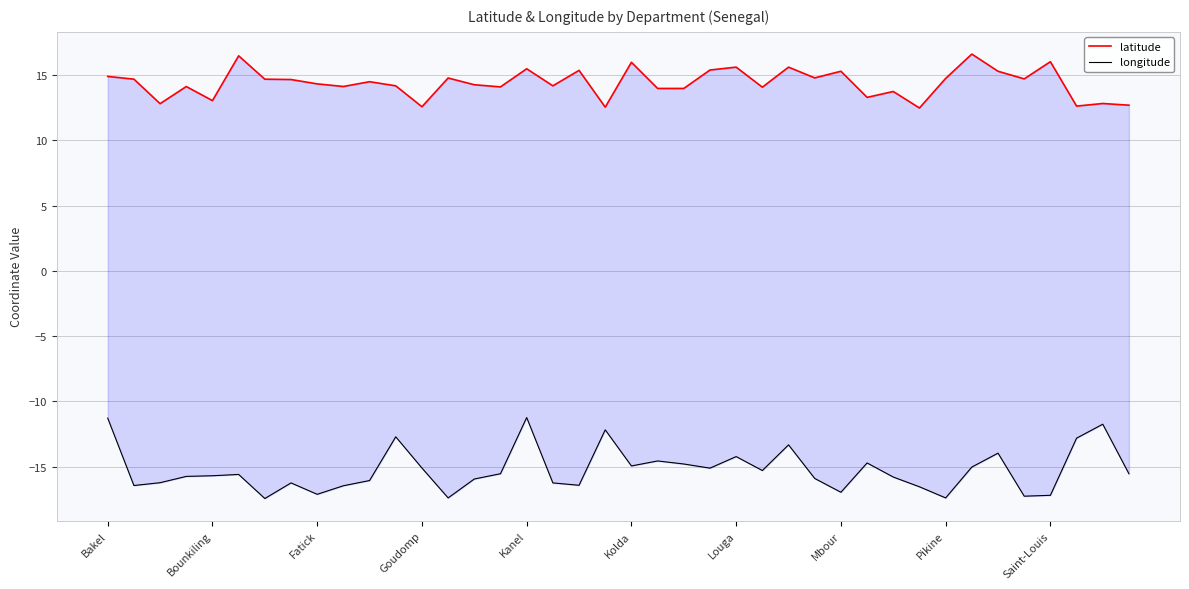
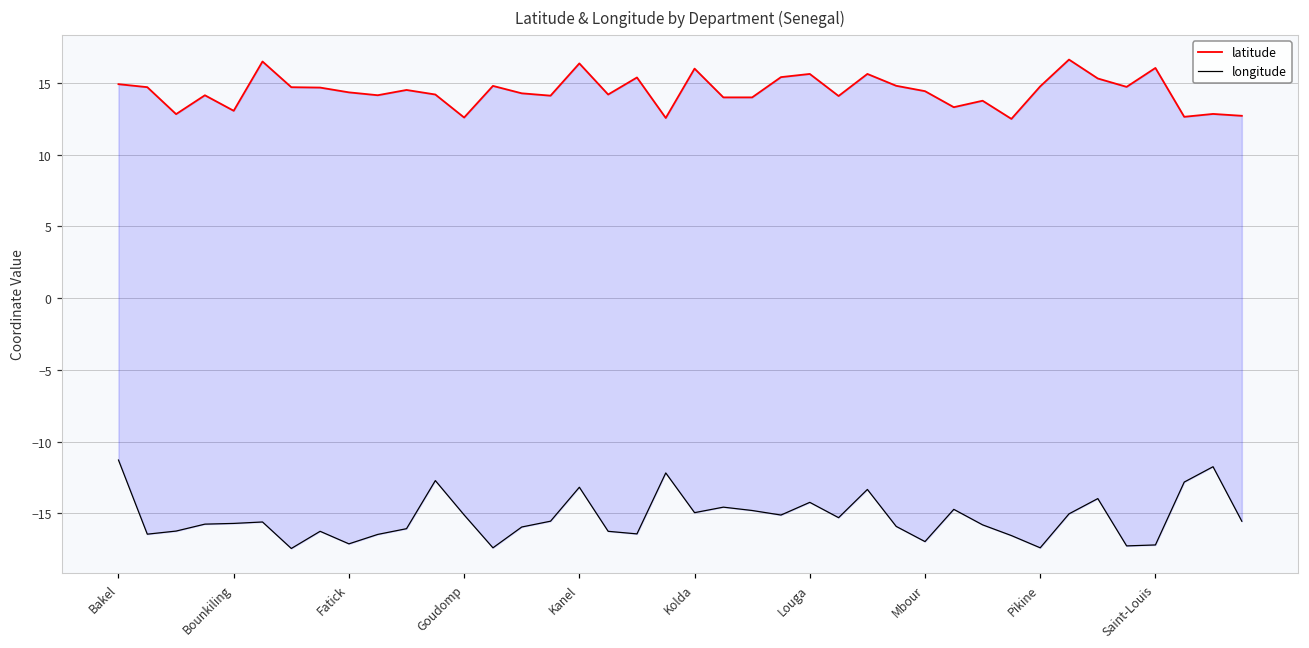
latitude, Kanel: 15.5 -> 16.4
longitude, Kanel: -11.2 -> -13.2
latitude, Mbour: 15.3 -> 14.4
